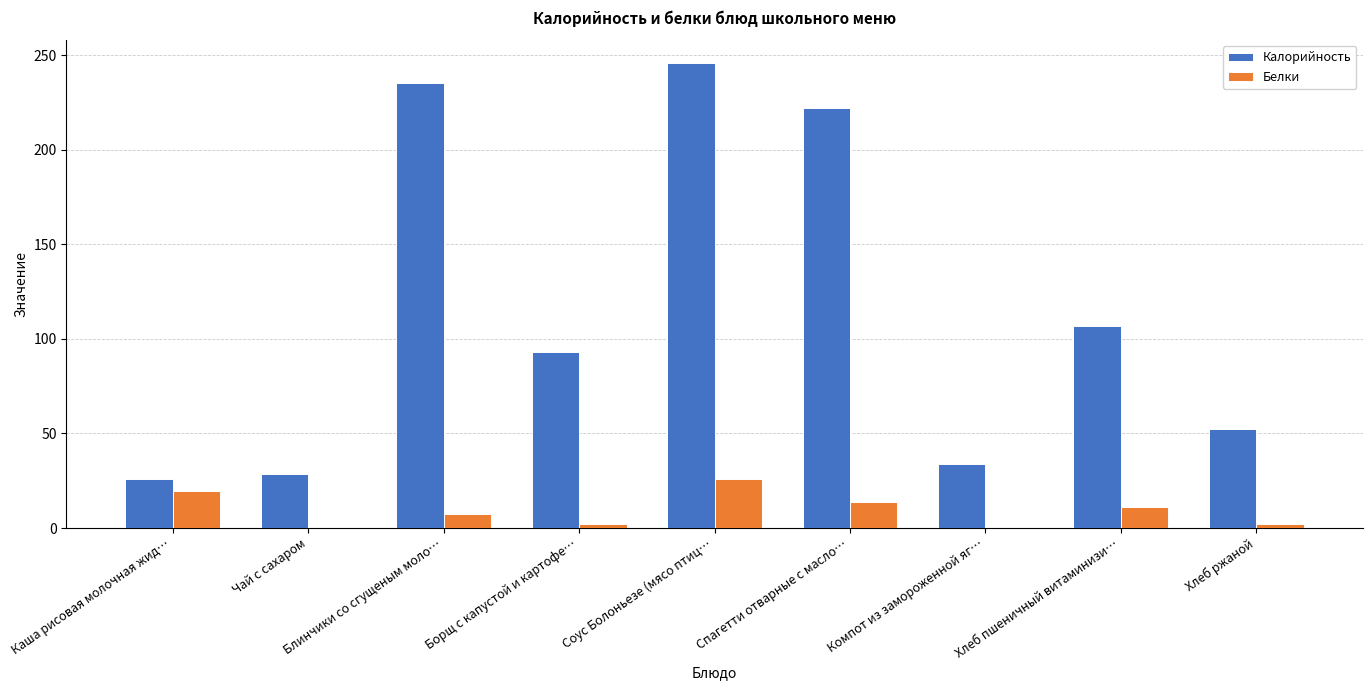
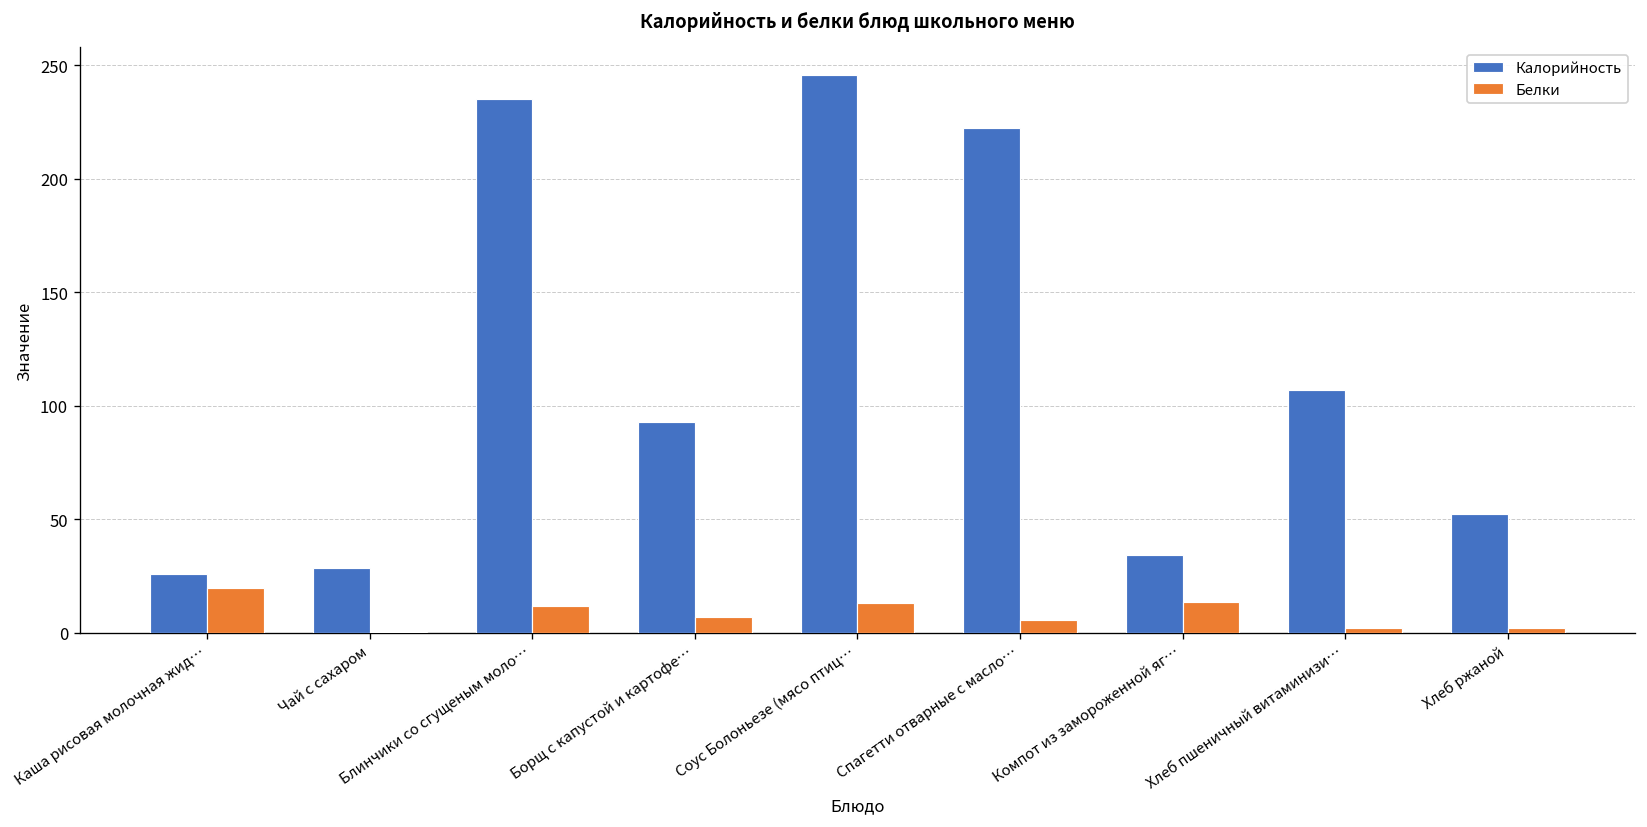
Белки, Блинчики со сгущеным моло…: 8 -> 12
Белки, Борщ с капустой и картофе…: 2 -> 7
Белки, Соус Болоньезе (мясо птиц…: 26 -> 13
Белки, Спагетти отварные с масло…: 14 -> 6
Белки, Компот из замороженной яг…: 0 -> 14
Белки, Хлеб пшеничный витаминизи…: 11 -> 2
